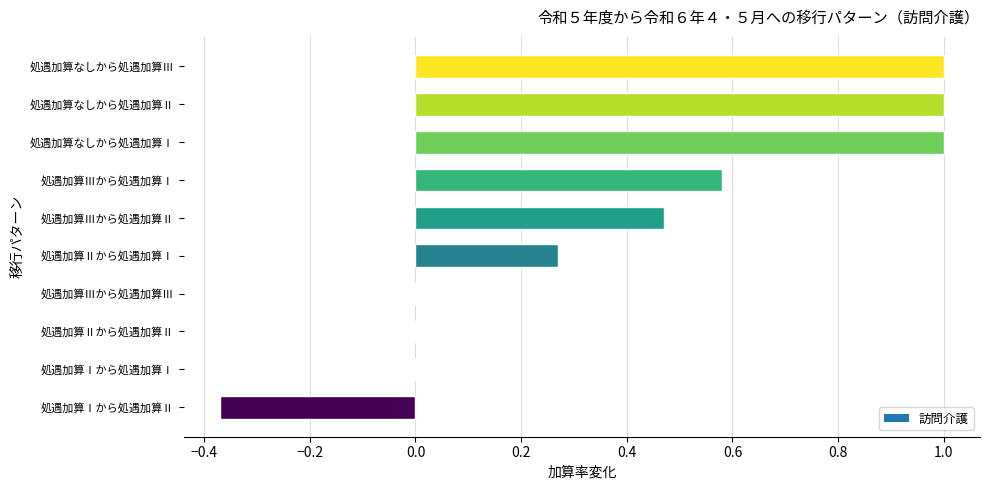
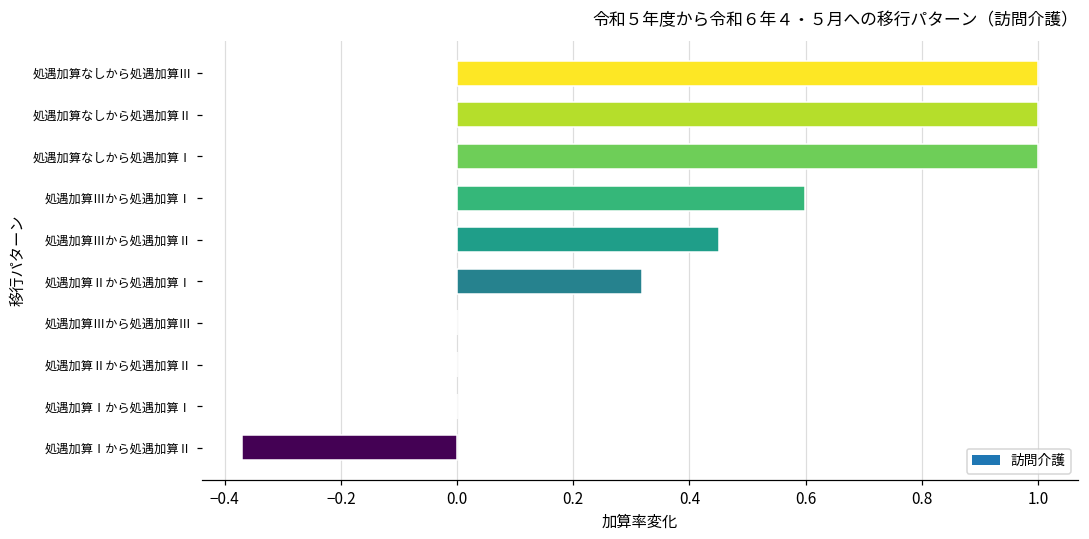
処遇加算Ⅲから処遇加算Ⅰ: 0.58 -> 0.60
処遇加算Ⅲから処遇加算Ⅱ: 0.47 -> 0.45
処遇加算Ⅱから処遇加算Ⅰ: 0.27 -> 0.32
